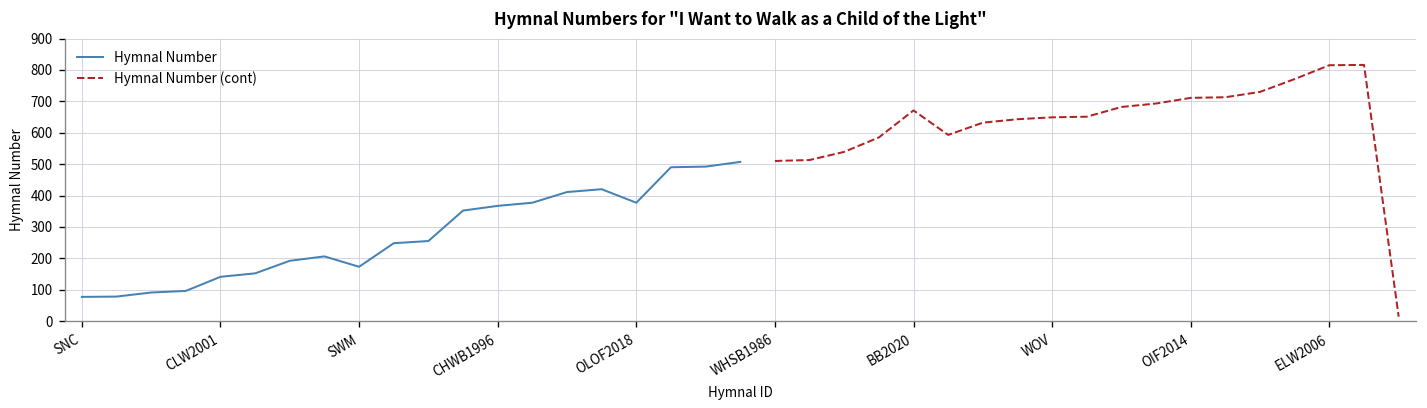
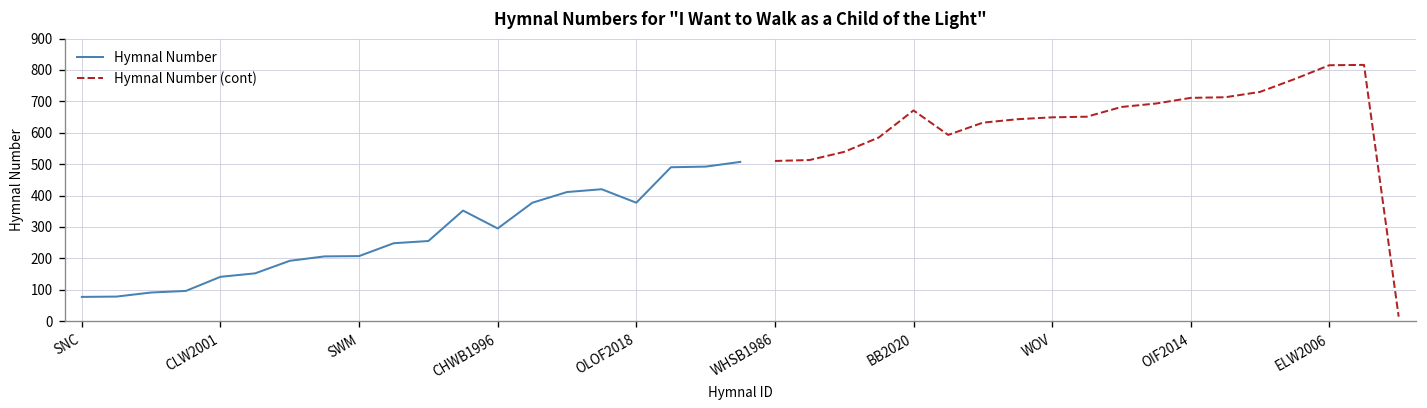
Hymnal Number, SWM: 170 -> 210
Hymnal Number, CHWB1996: 370 -> 300
